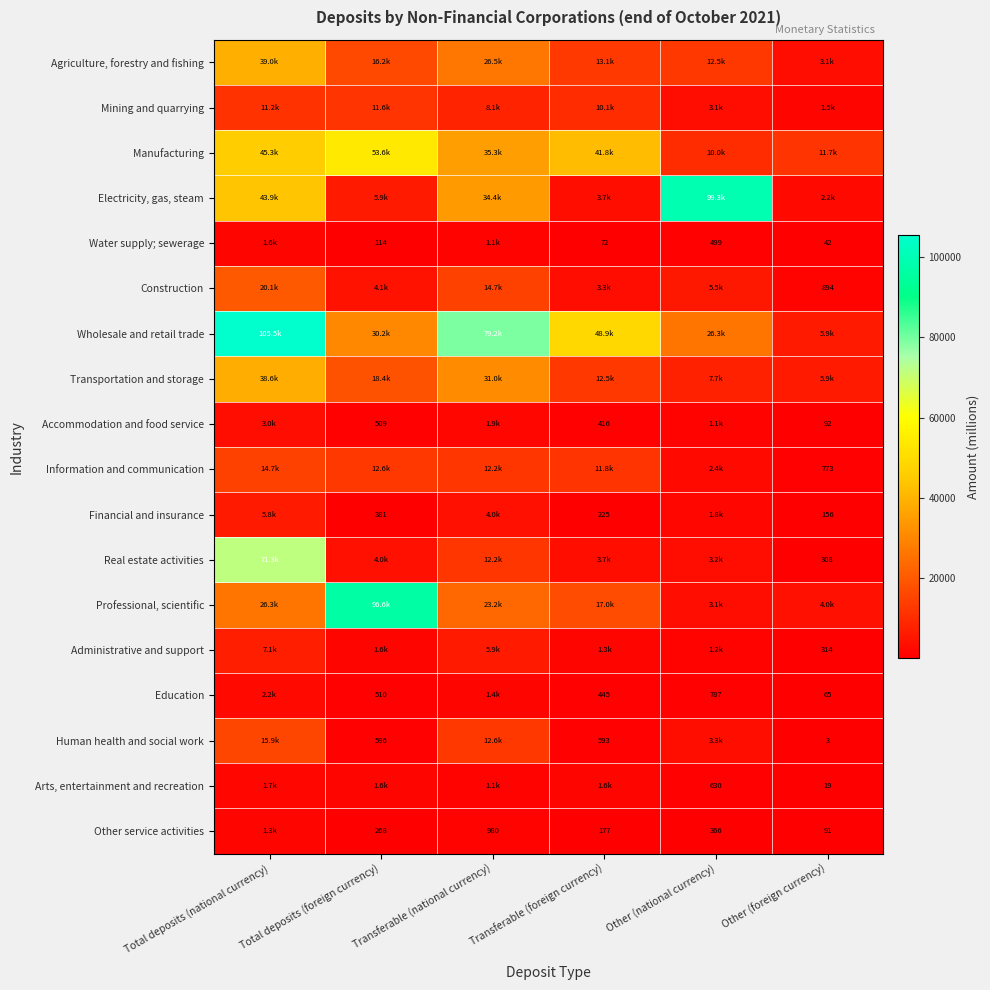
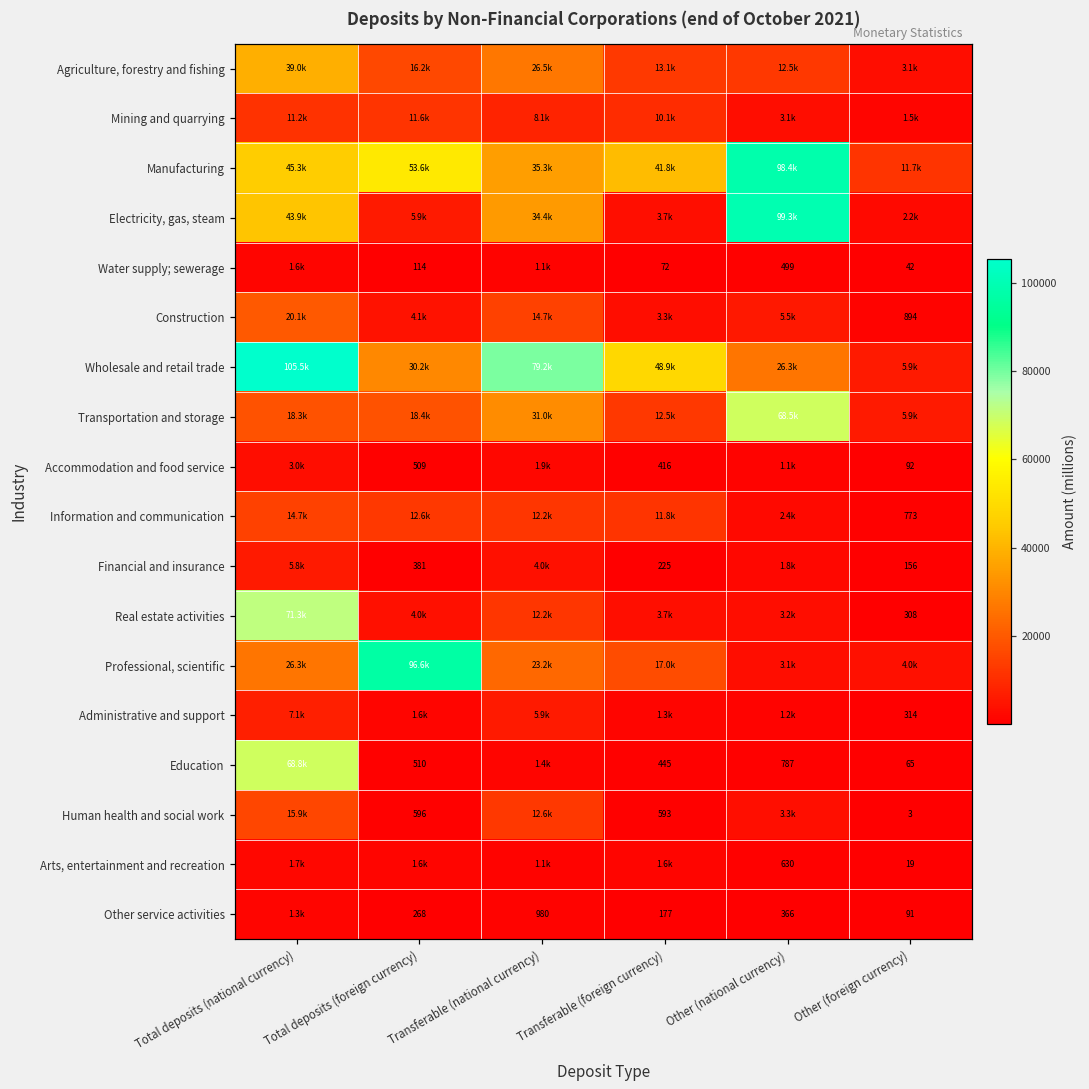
Manufacturing, Other (national currency): 10.0k -> 98.4k
Transportation and storage, Total deposits (national currency): 38.6k -> 18.3k
Transportation and storage, Other (national currency): 7.7k -> 68.5k
Education, Total deposits (national currency): 2.2k -> 68.8k
